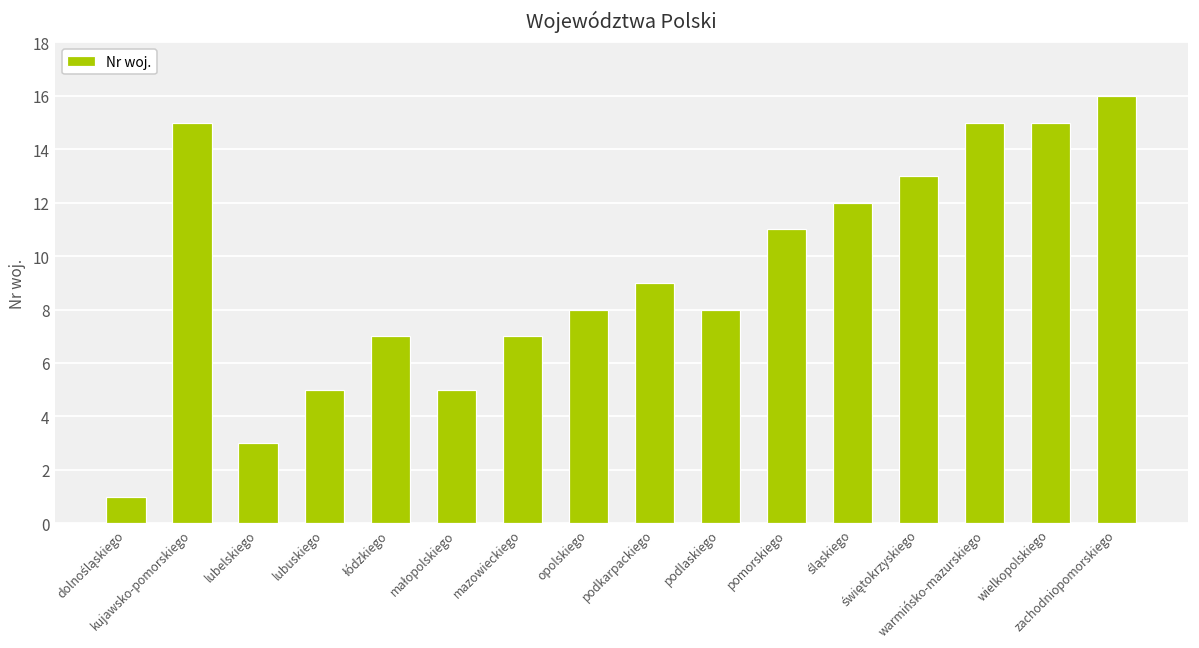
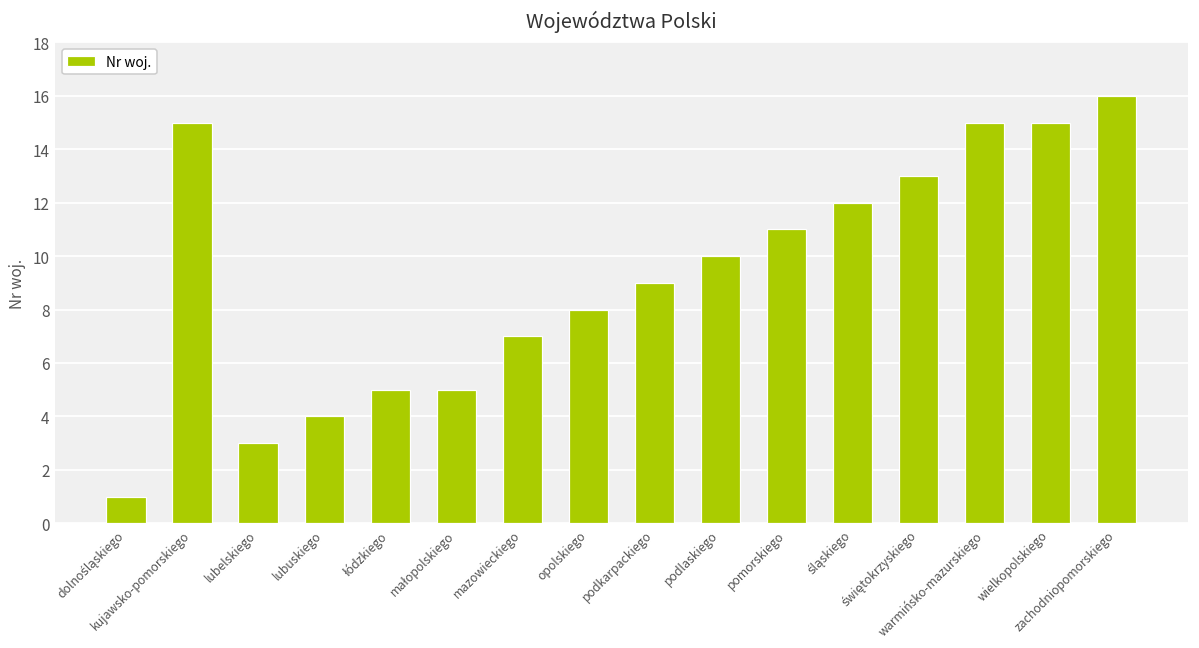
lubuskiego: 5 -> 4
łódzkiego: 7 -> 5
podlaskiego: 8 -> 10
